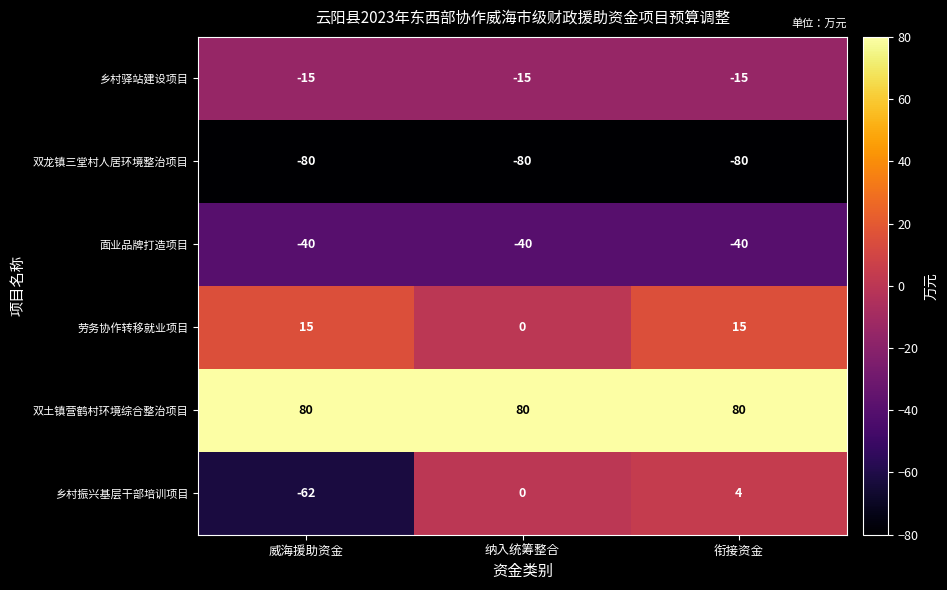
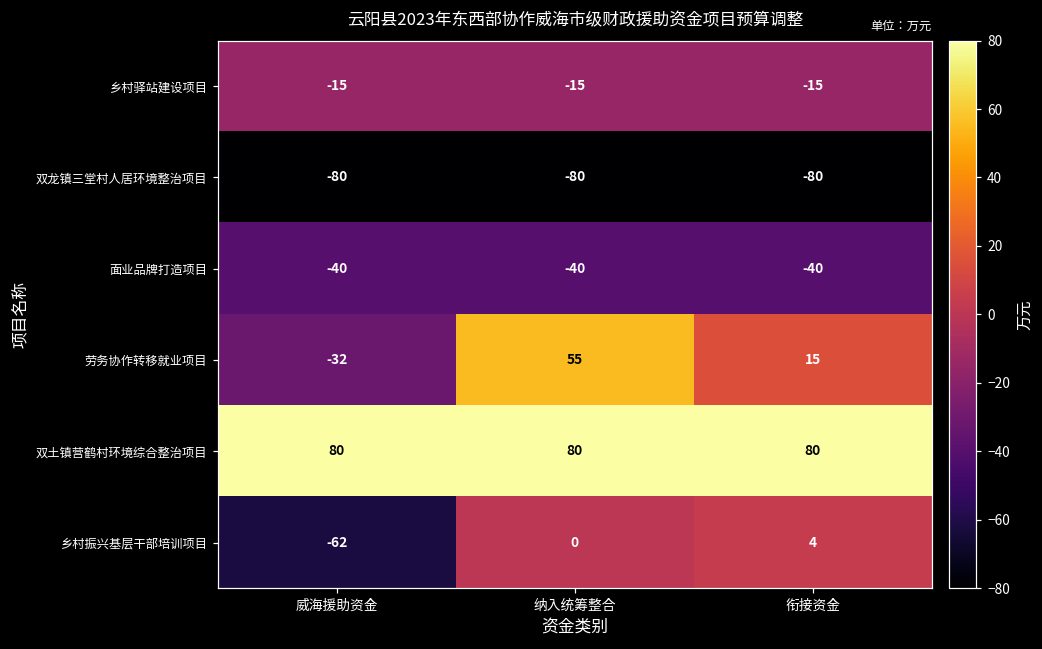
劳务协作转移就业项目, 威海援助资金: 15 -> -32
劳务协作转移就业项目, 纳入统筹整合: 0 -> 55
